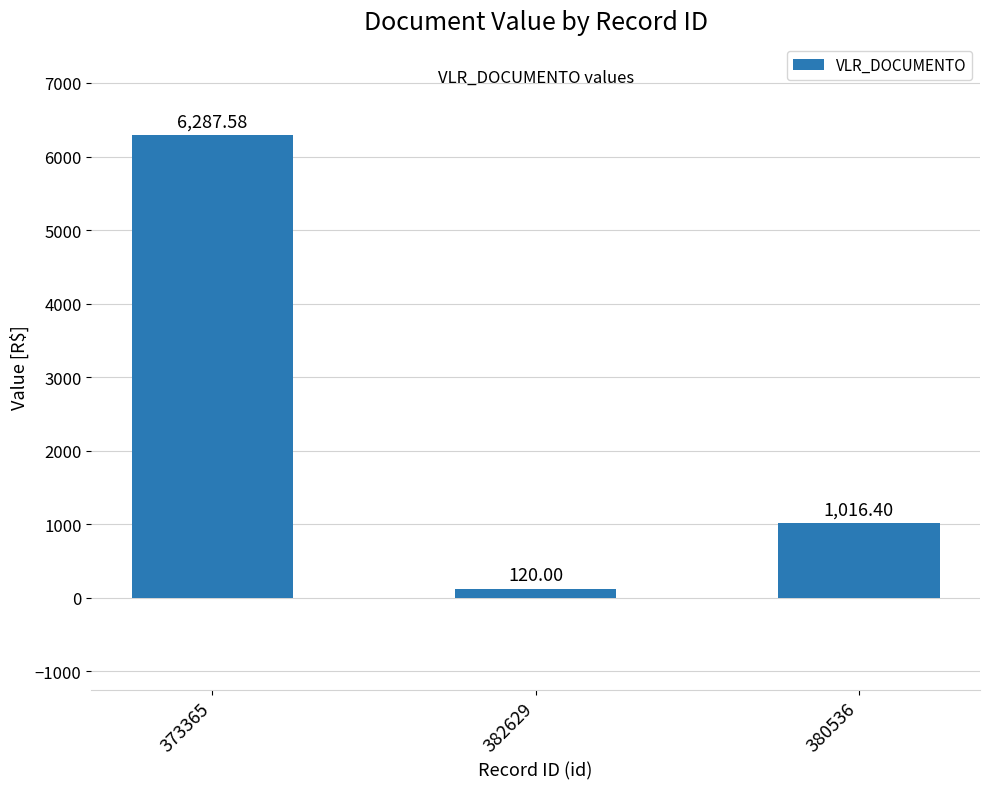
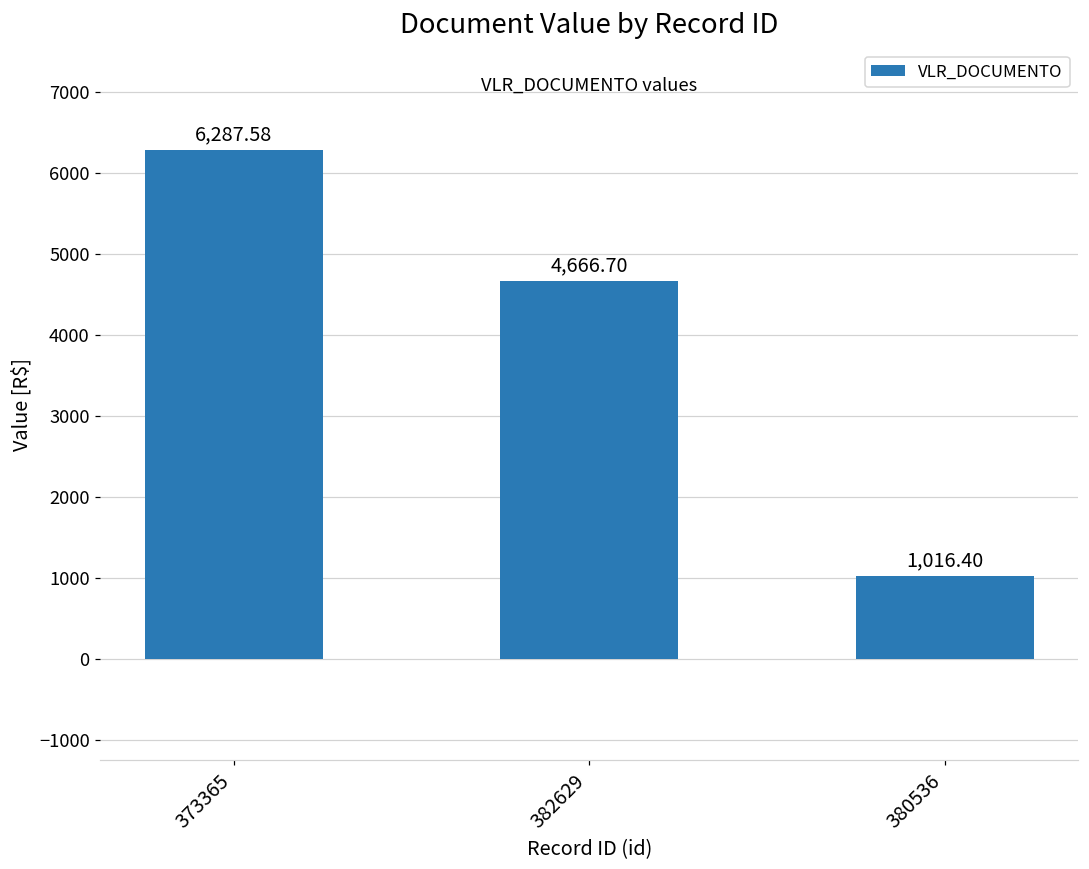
382629: 120.00 -> 4,666.70
